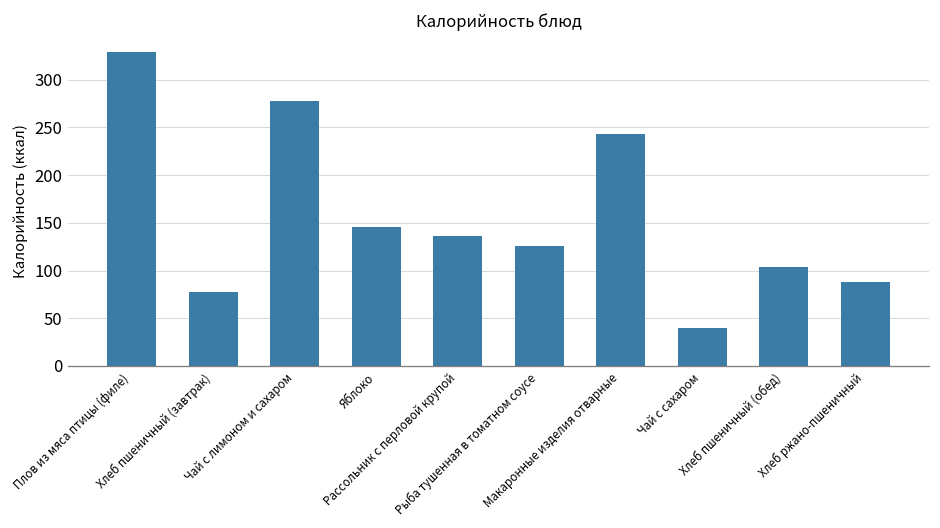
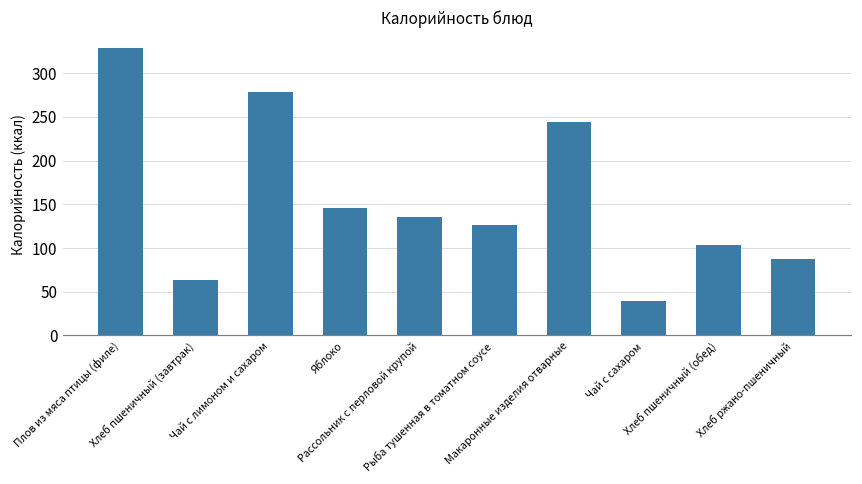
Хлеб пшеничный (завтрак): 80 -> 60
